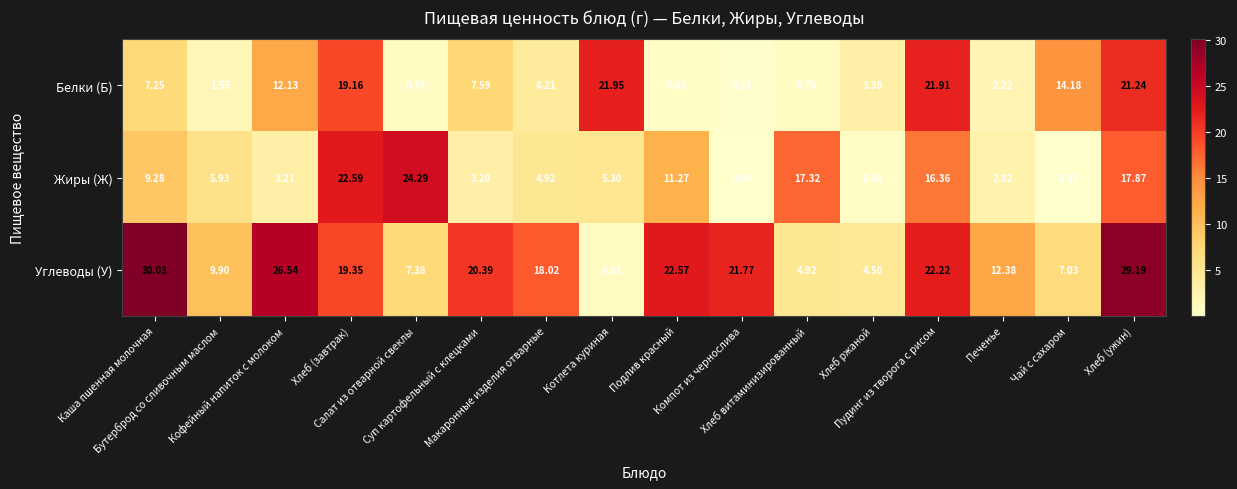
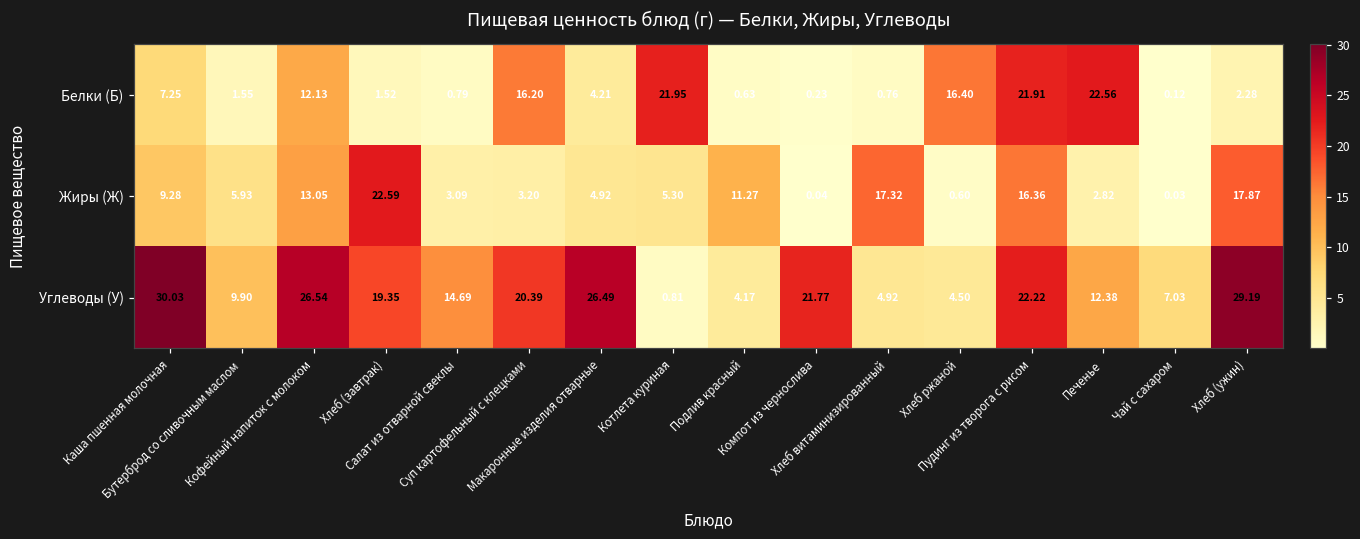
Белки (Б), Хлеб (завтрак): 19.16 -> 1.52
Белки (Б), Суп картофельный с клецками: 7.59 -> 16.20
Белки (Б), Хлеб ржаной: 3.30 -> 16.40
Белки (Б), Печенье: 2.22 -> 22.56
Белки (Б), Чай с сахаром: 14.18 -> 0.12
Белки (Б), Хлеб (ужин): 21.24 -> 2.28
Жиры (Ж), Кофейный напиток с молоком: 3.21 -> 13.05
Жиры (Ж), Салат из отварной свеклы: 24.29 -> 3.09
Углеводы (У), Салат из отварной свеклы: 7.38 -> 14.69
Углеводы (У), Макаронные изделия отварные: 18.02 -> 26.49
Углеводы (У), Подлив красный: 22.57 -> 4.17
